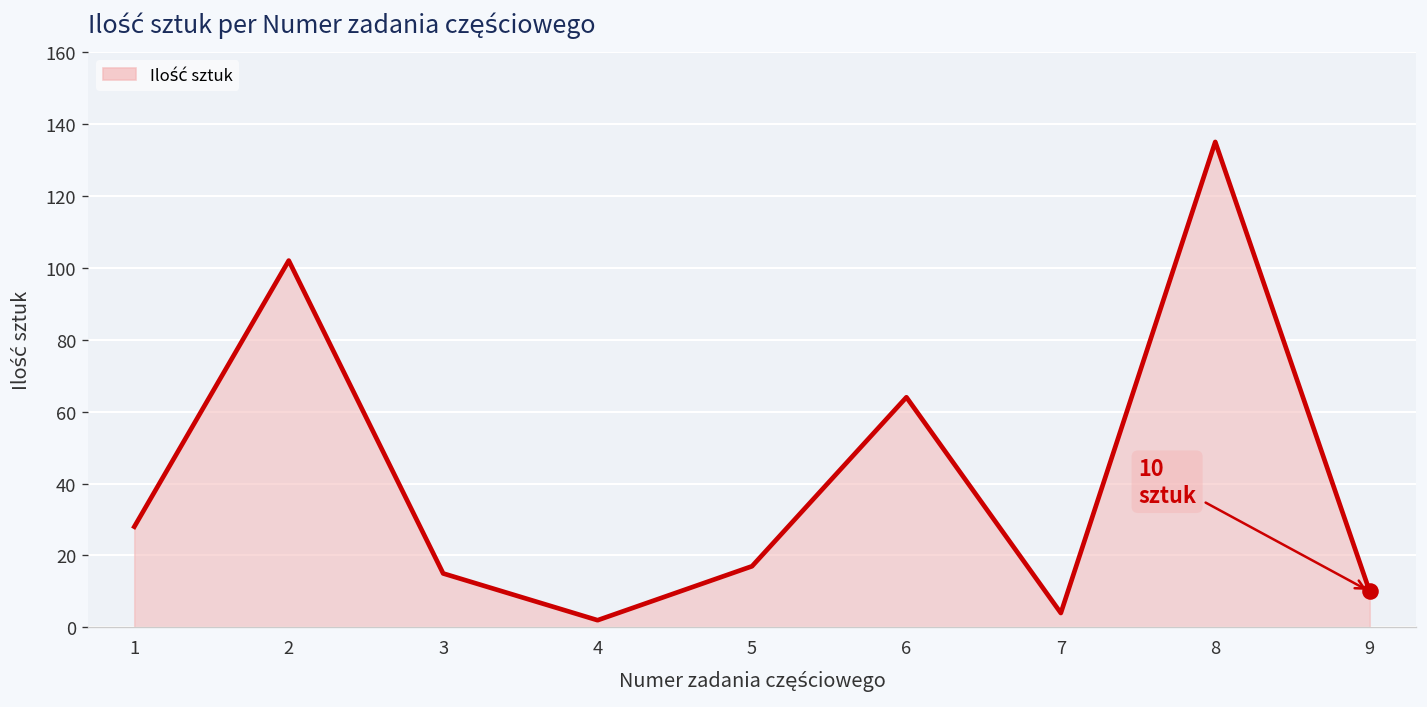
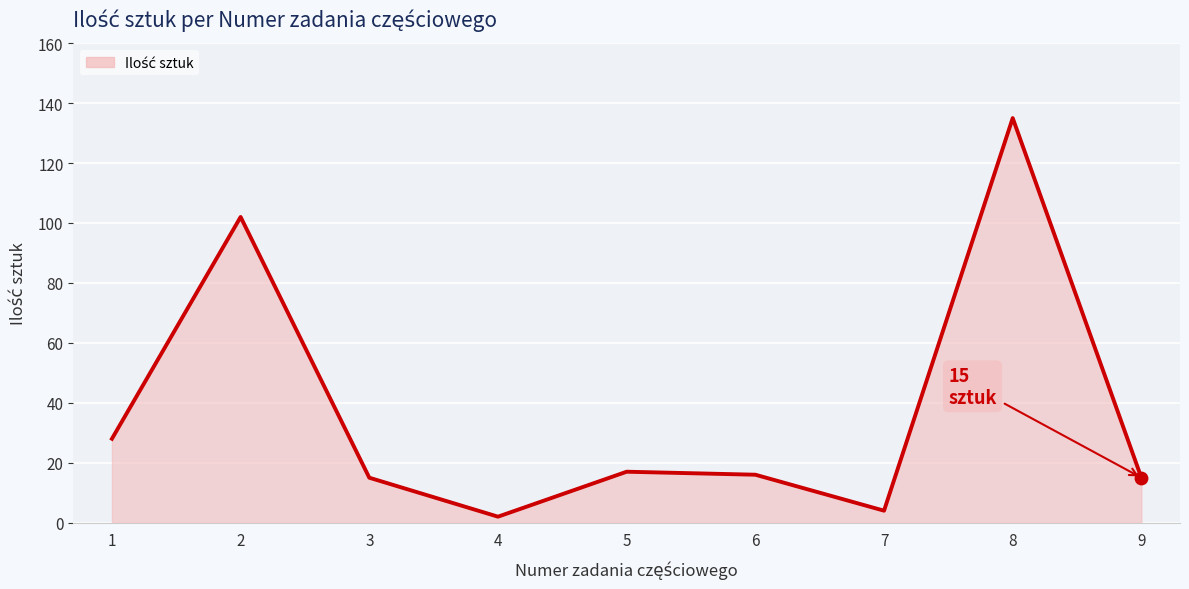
Ilość sztuk, 6: 64 -> 16
Ilość sztuk, 9: 10 -> 15
